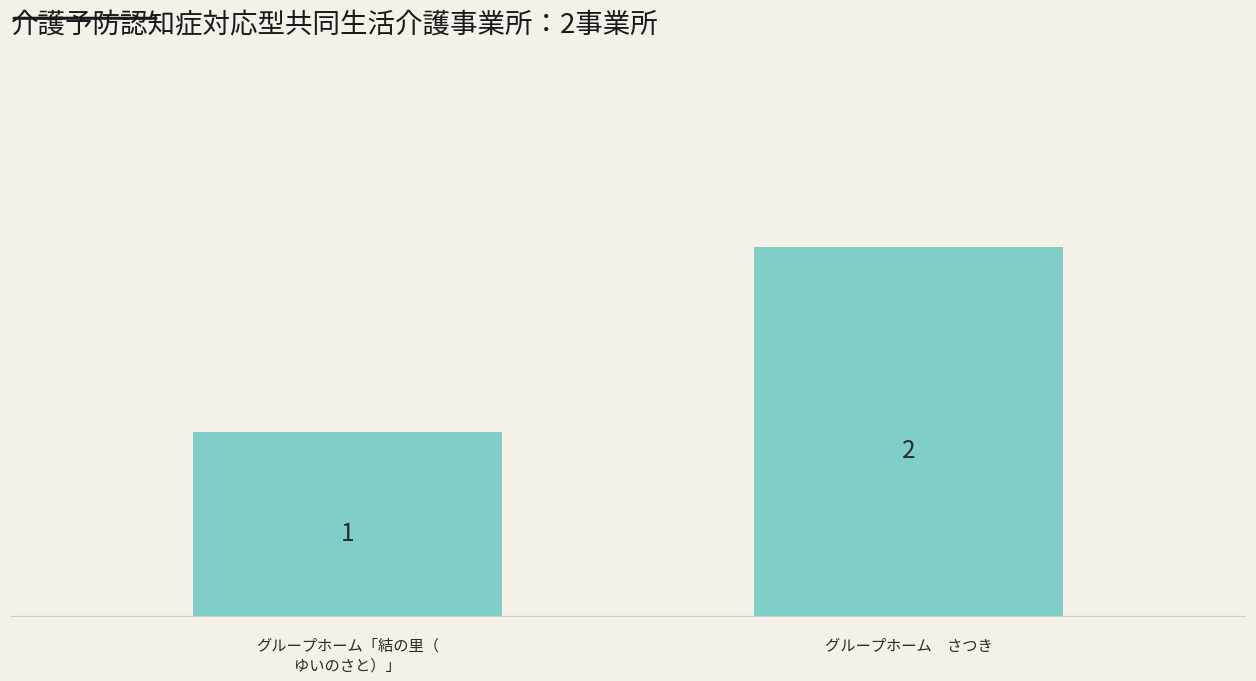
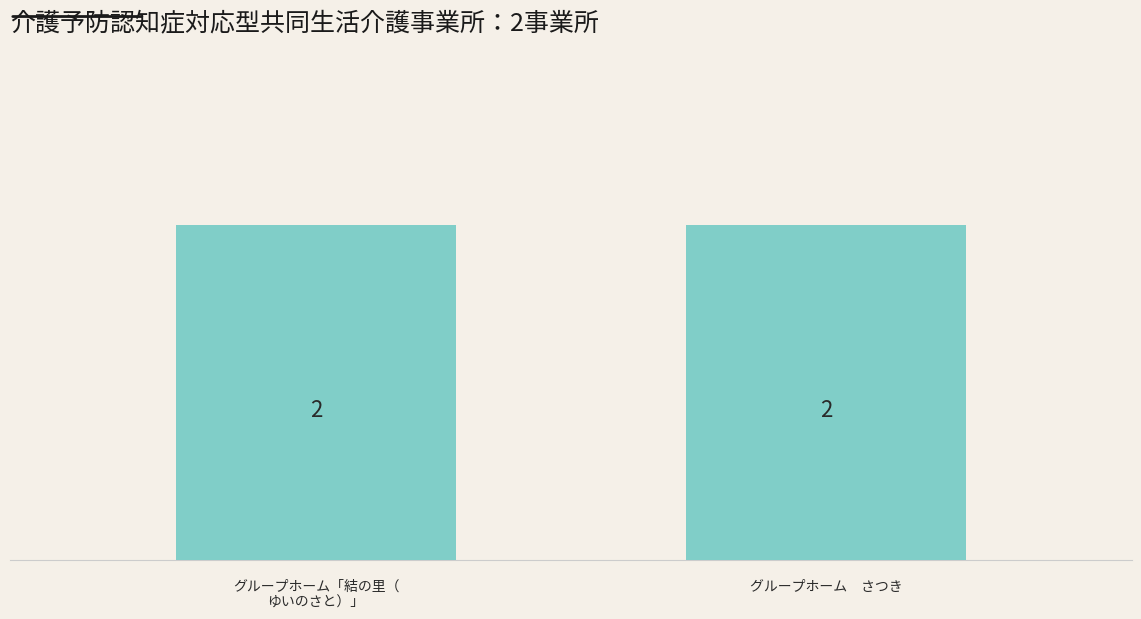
グループホーム「結の里（ ゆいのさと）」: 1 -> 2
